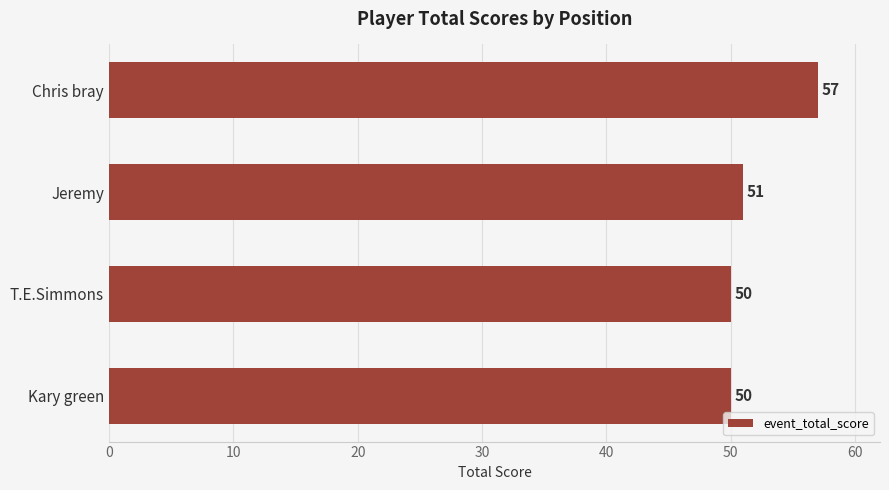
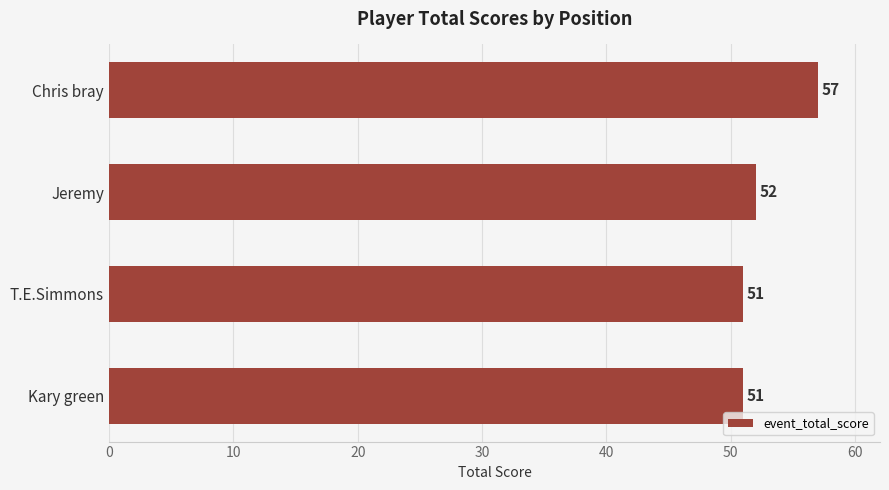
Jeremy: 51 -> 52
T.E.Simmons: 50 -> 51
Kary green: 50 -> 51
